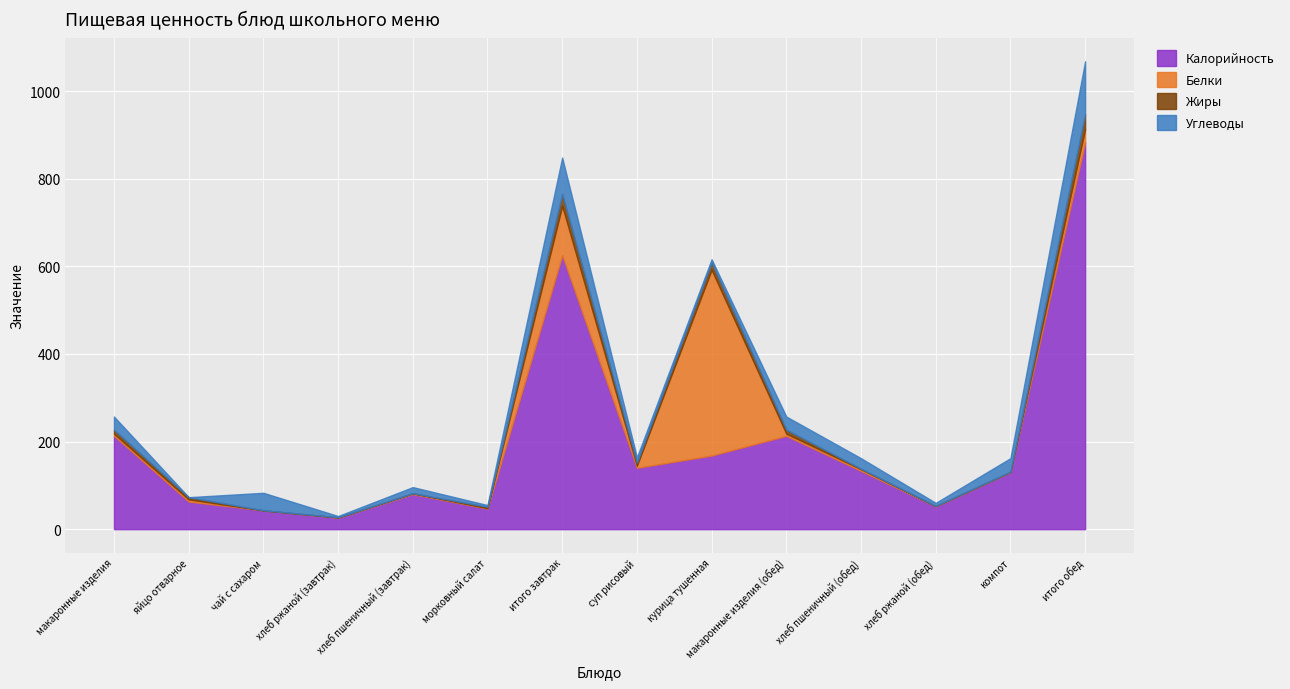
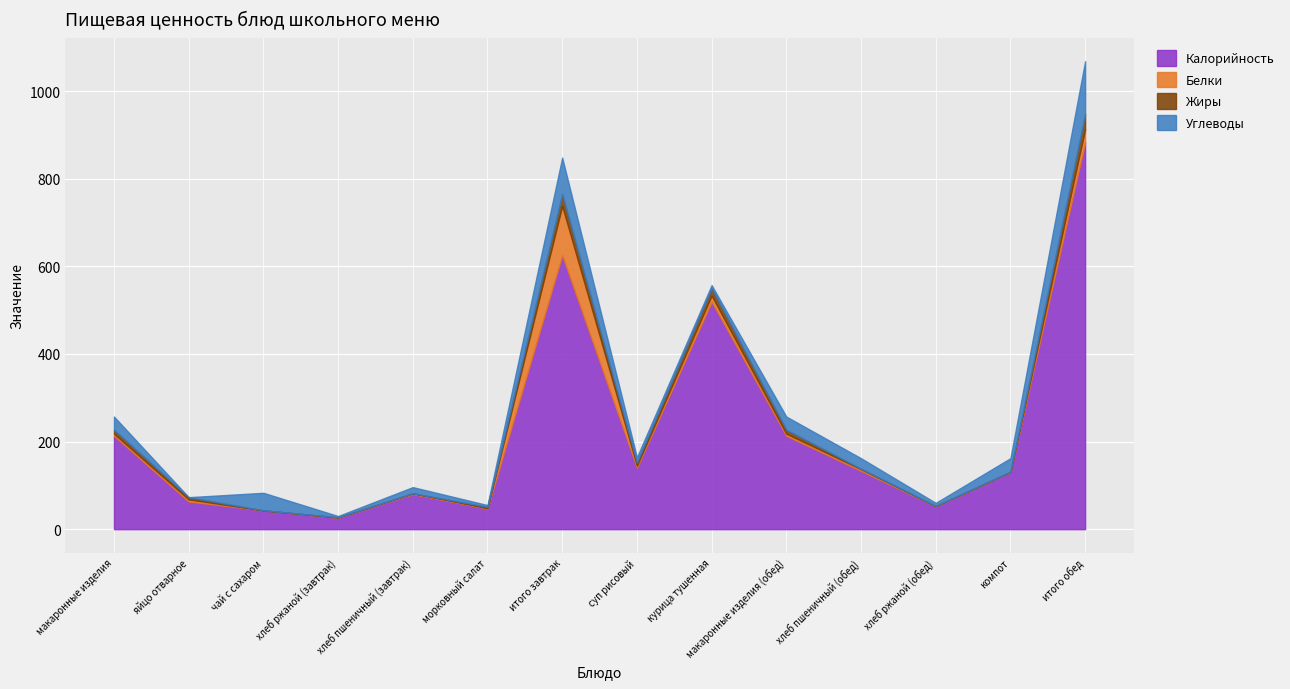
Калорийность, курица тушенная: 170 -> 520
Белки, курица тушенная: 420 -> 10
